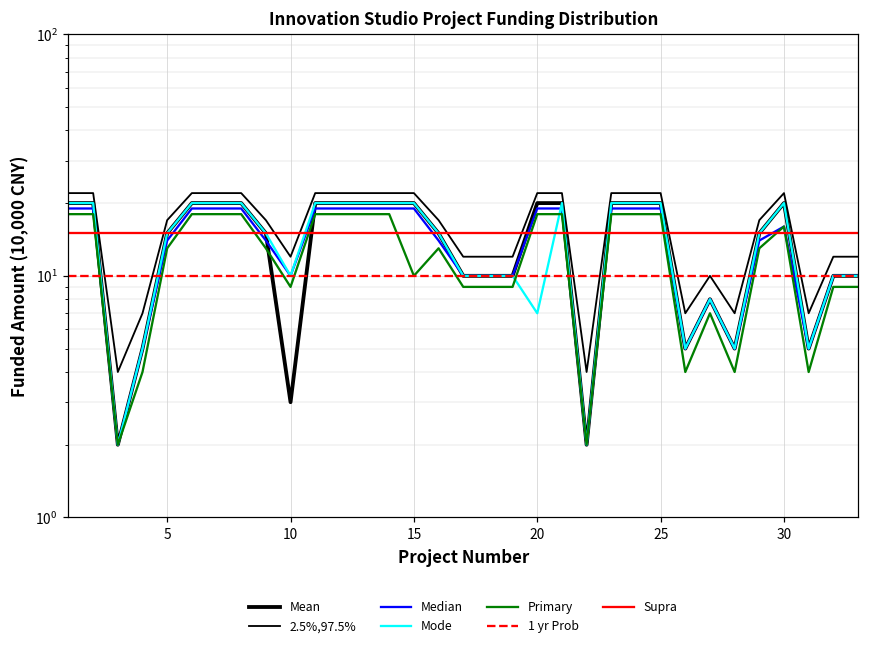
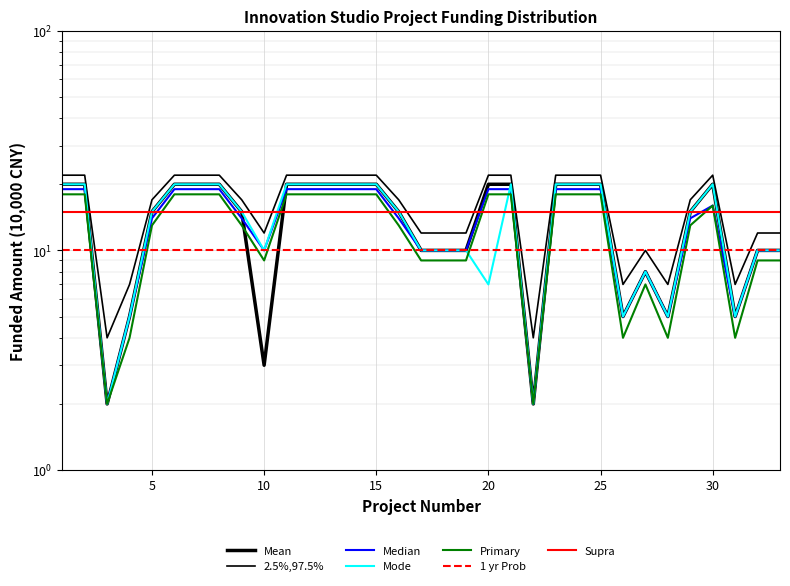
Primary, 15: 10 -> 18
